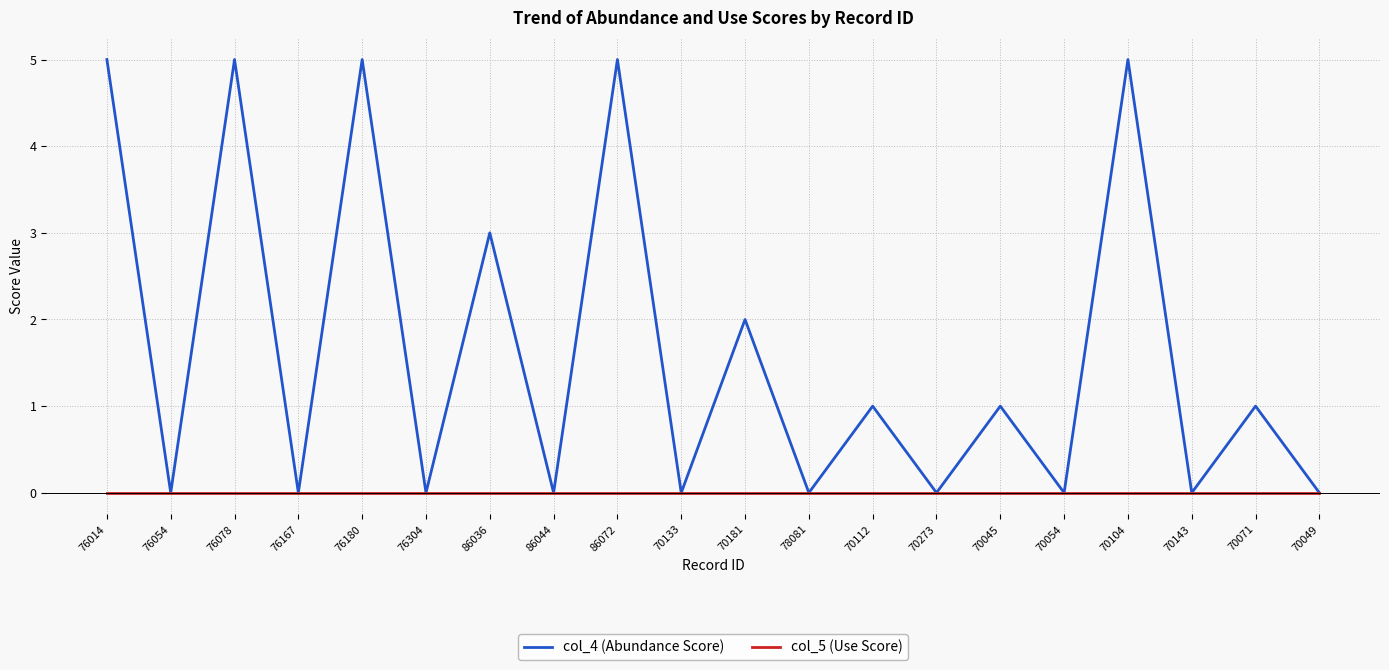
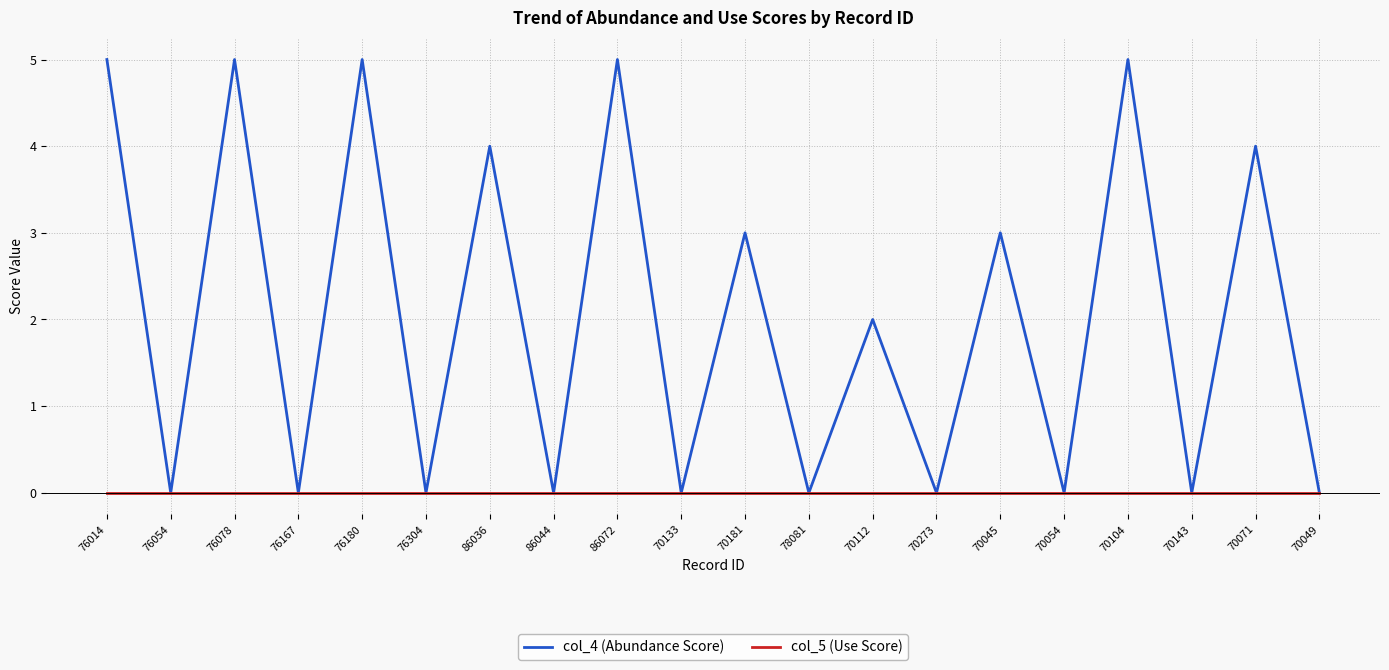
col_4 (Abundance Score), 86036: 3 -> 4
col_4 (Abundance Score), 70181: 2 -> 3
col_4 (Abundance Score), 70112: 1 -> 2
col_4 (Abundance Score), 70045: 1 -> 3
col_4 (Abundance Score), 70071: 1 -> 4
